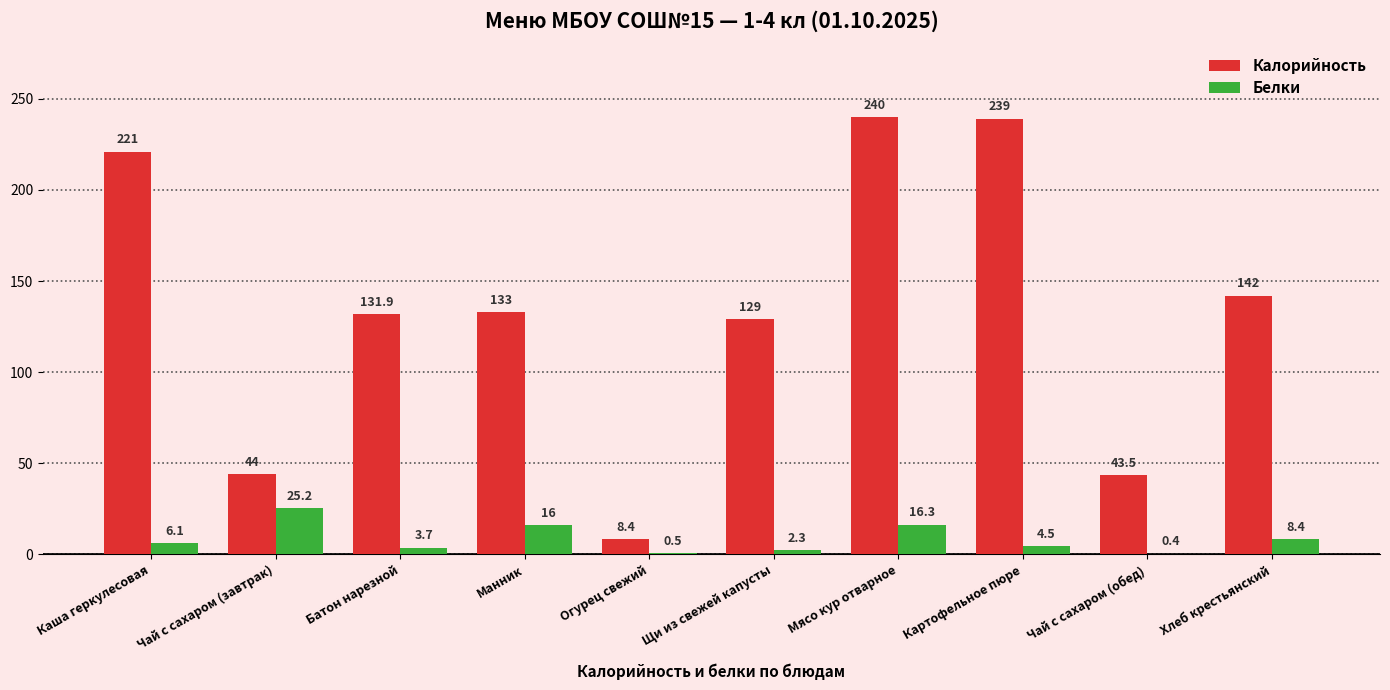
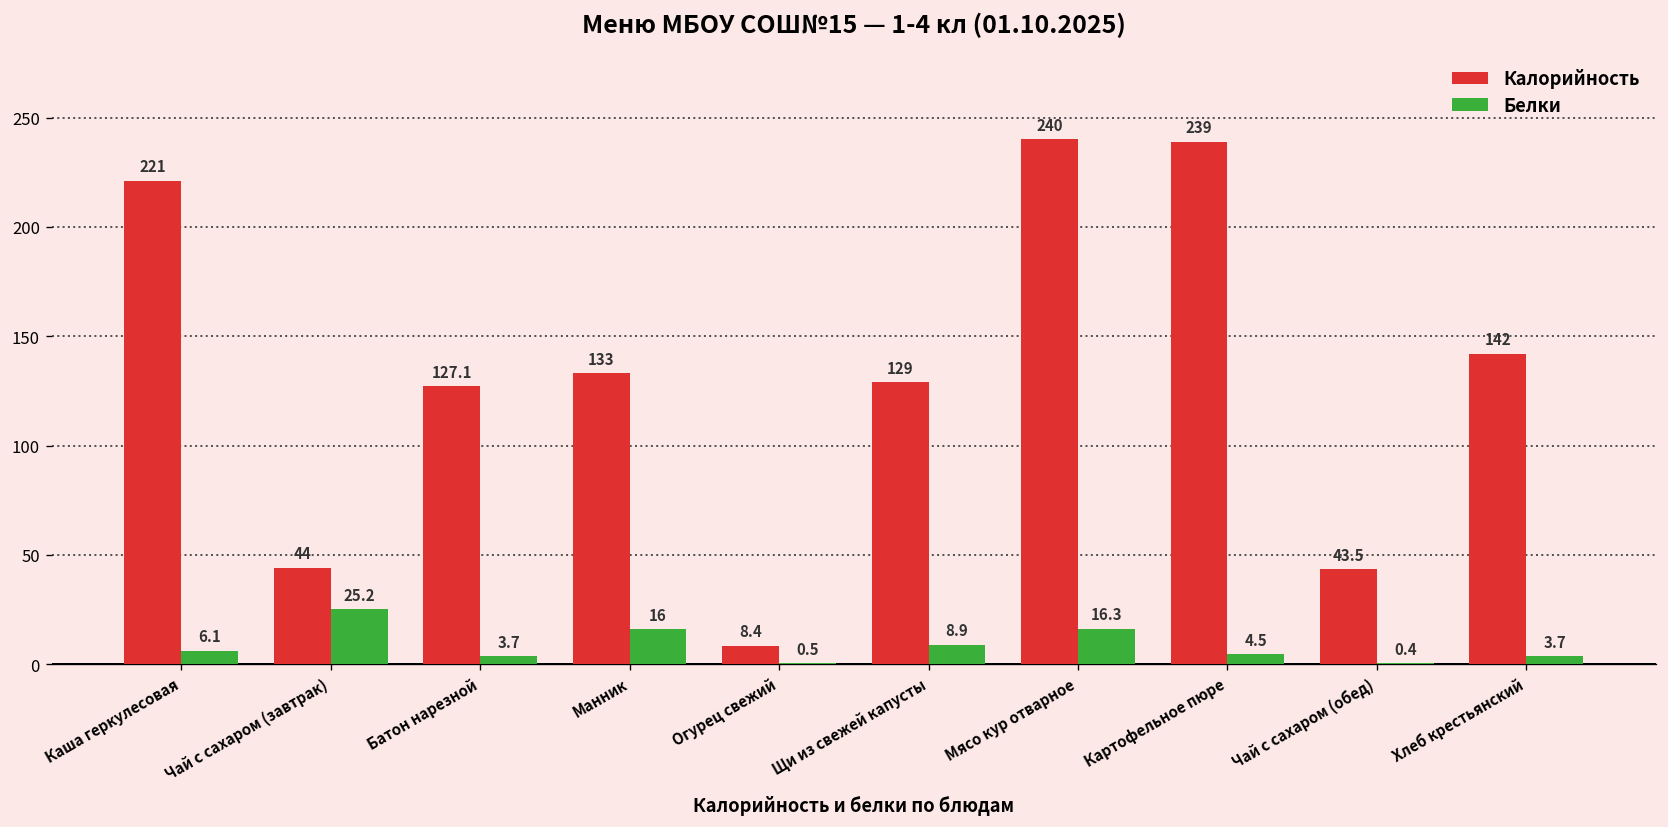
Калорийность, Батон нарезной: 131.9 -> 127.1
Белки, Щи из свежей капусты: 2.3 -> 8.9
Белки, Хлеб крестьянский: 8.4 -> 3.7
